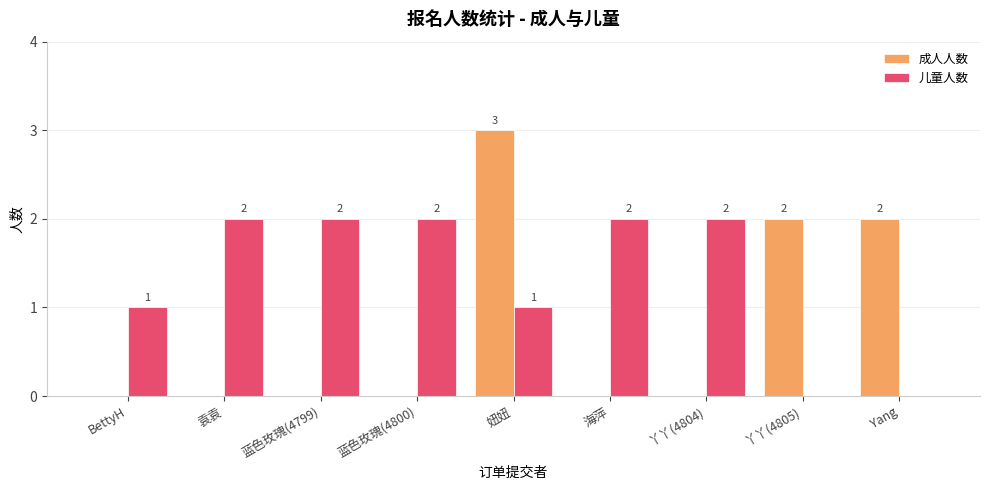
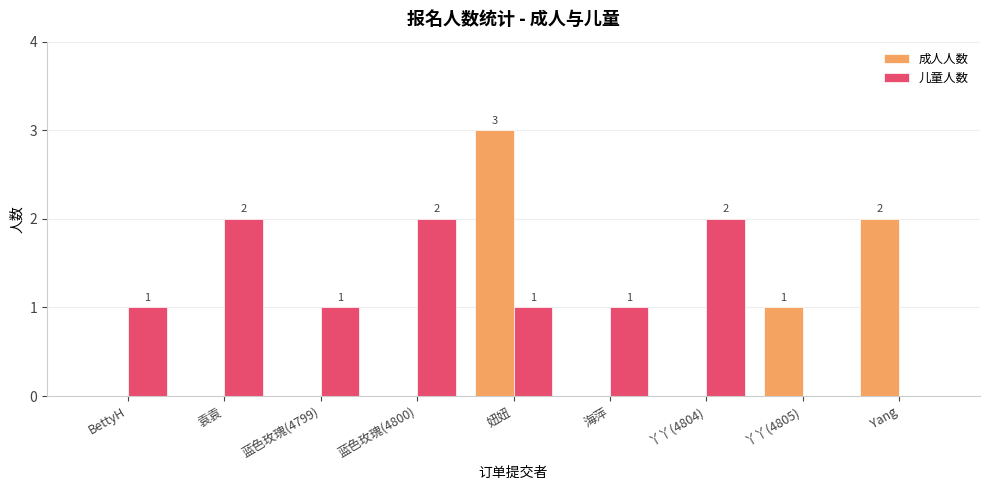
儿童人数, 蓝色玫瑰(4799): 2 -> 1
儿童人数, 海萍: 2 -> 1
成人人数, 丫丫(4805): 2 -> 1
